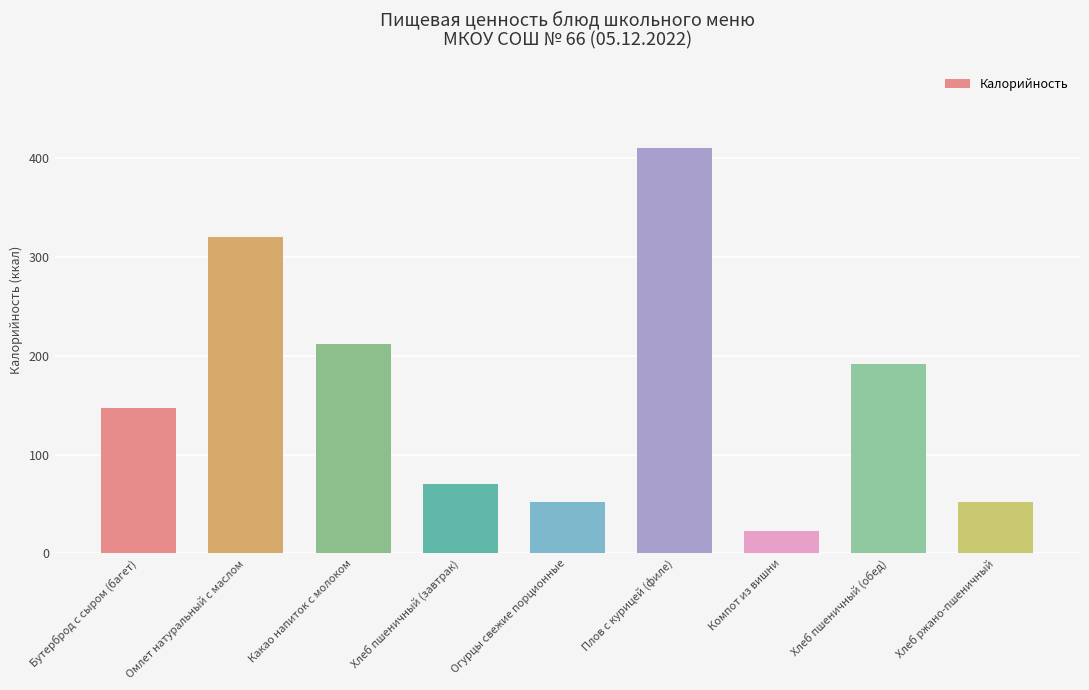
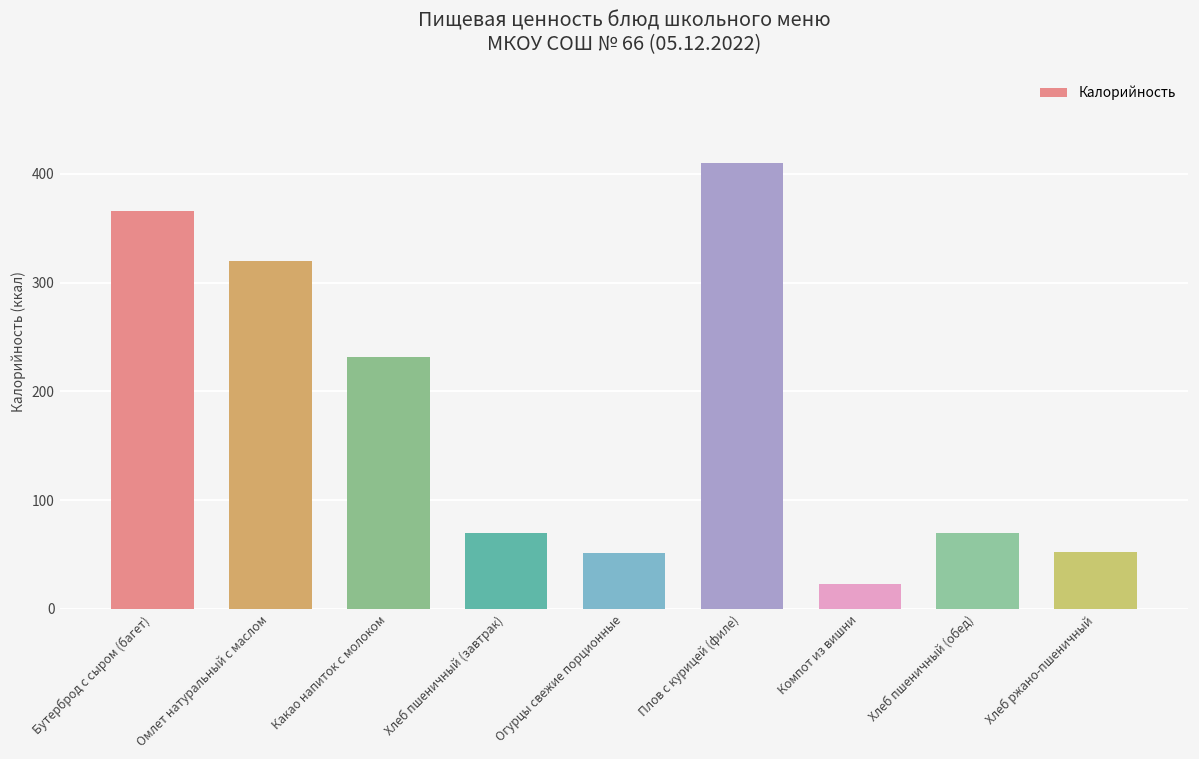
Бутерброд с сыром (багет): 150 -> 370
Какао напиток с молоком: 210 -> 230
Хлеб пшеничный (обед): 190 -> 70
